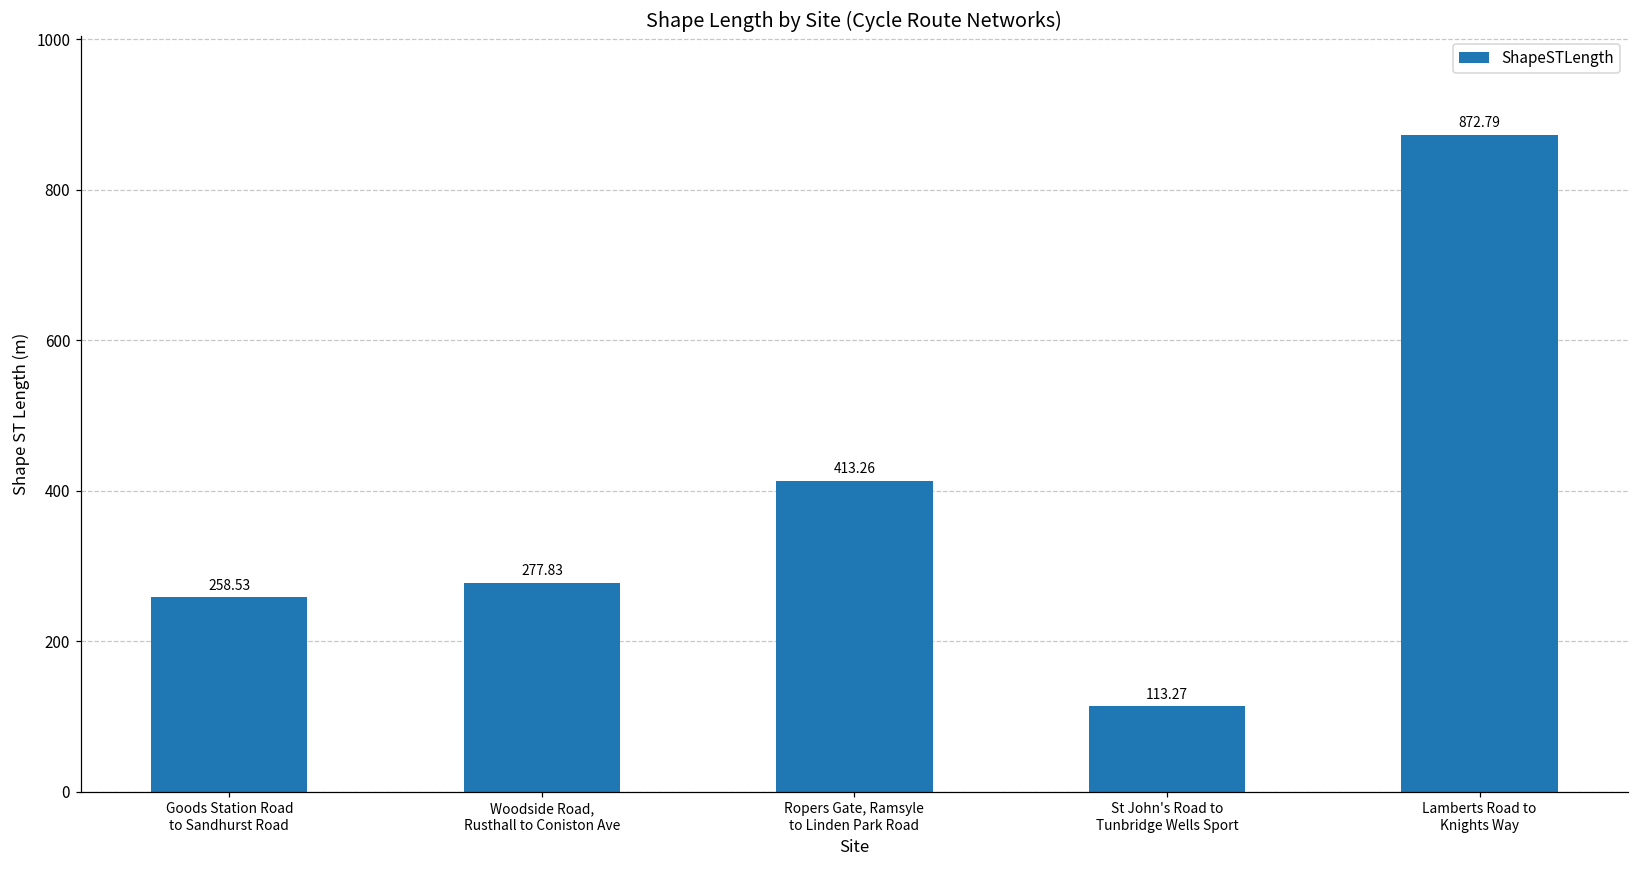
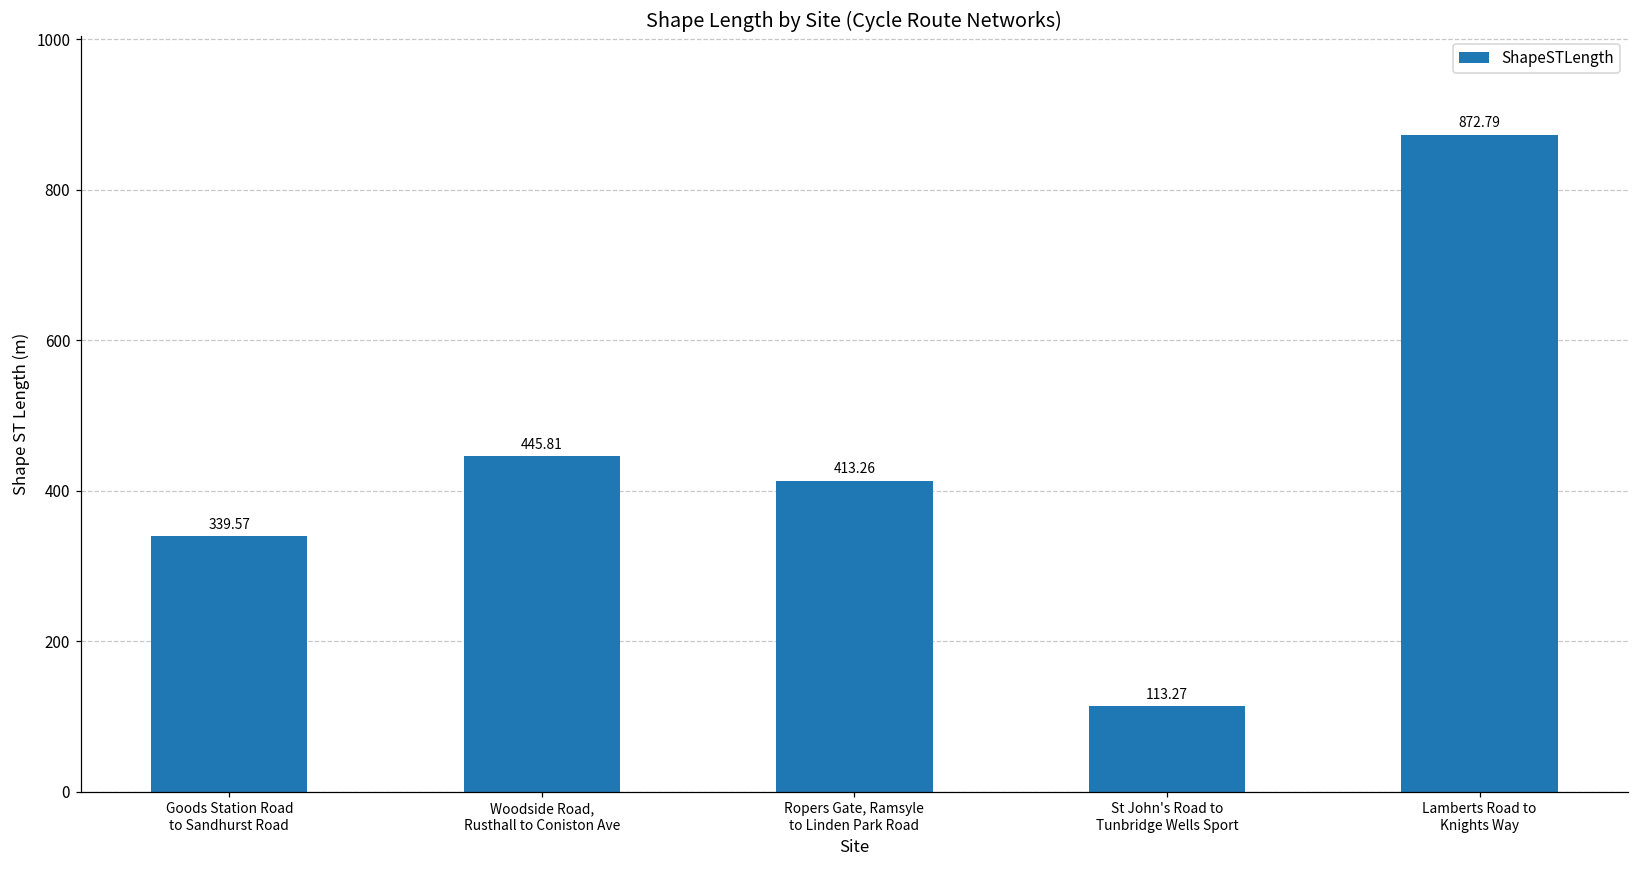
Goods Station Road to Sandhurst Road: 258.53 -> 339.57
Woodside Road, Rusthall to Coniston Ave: 277.83 -> 445.81
